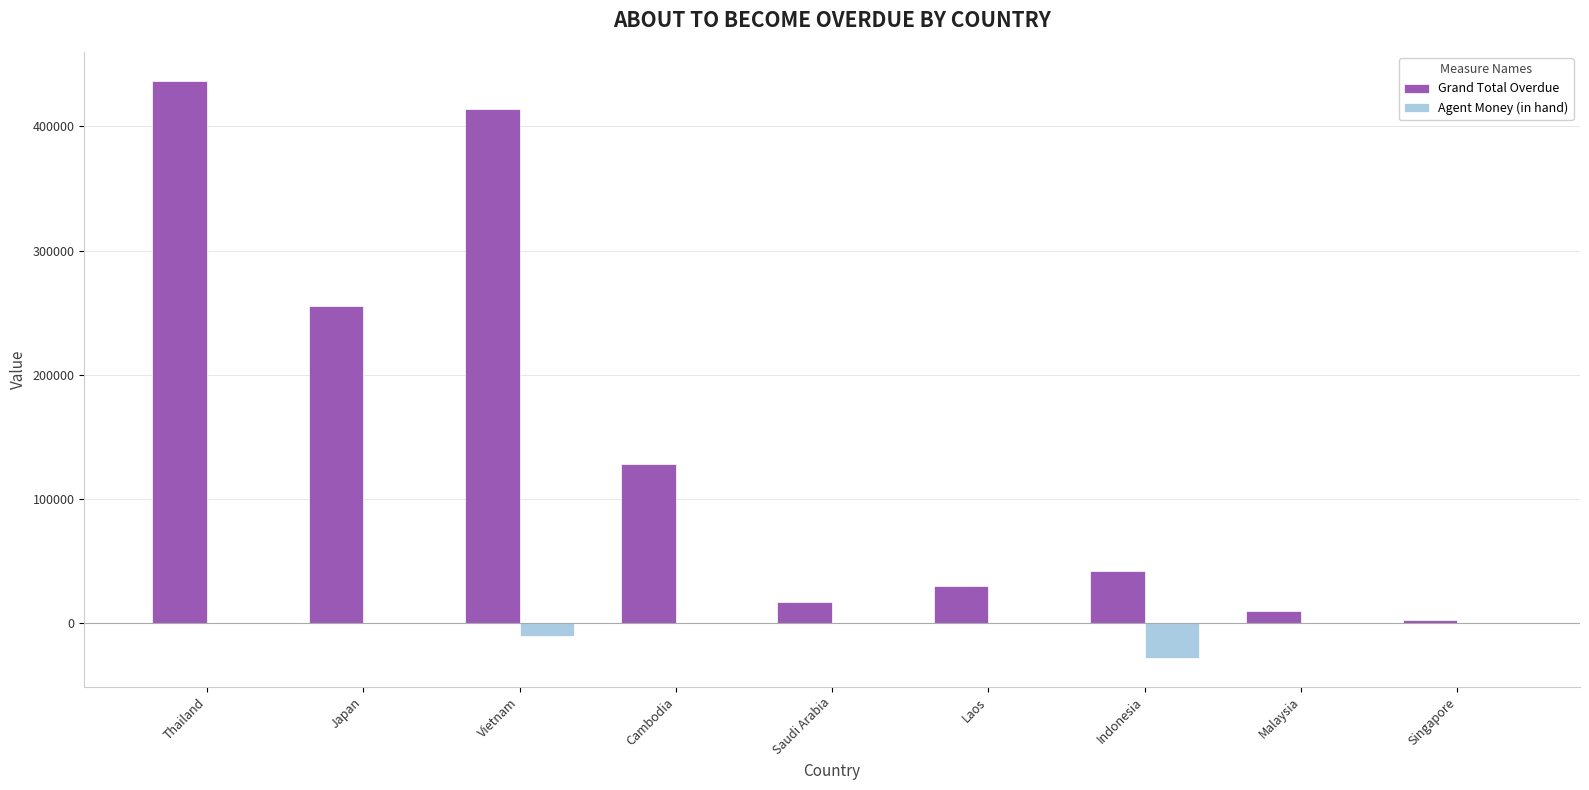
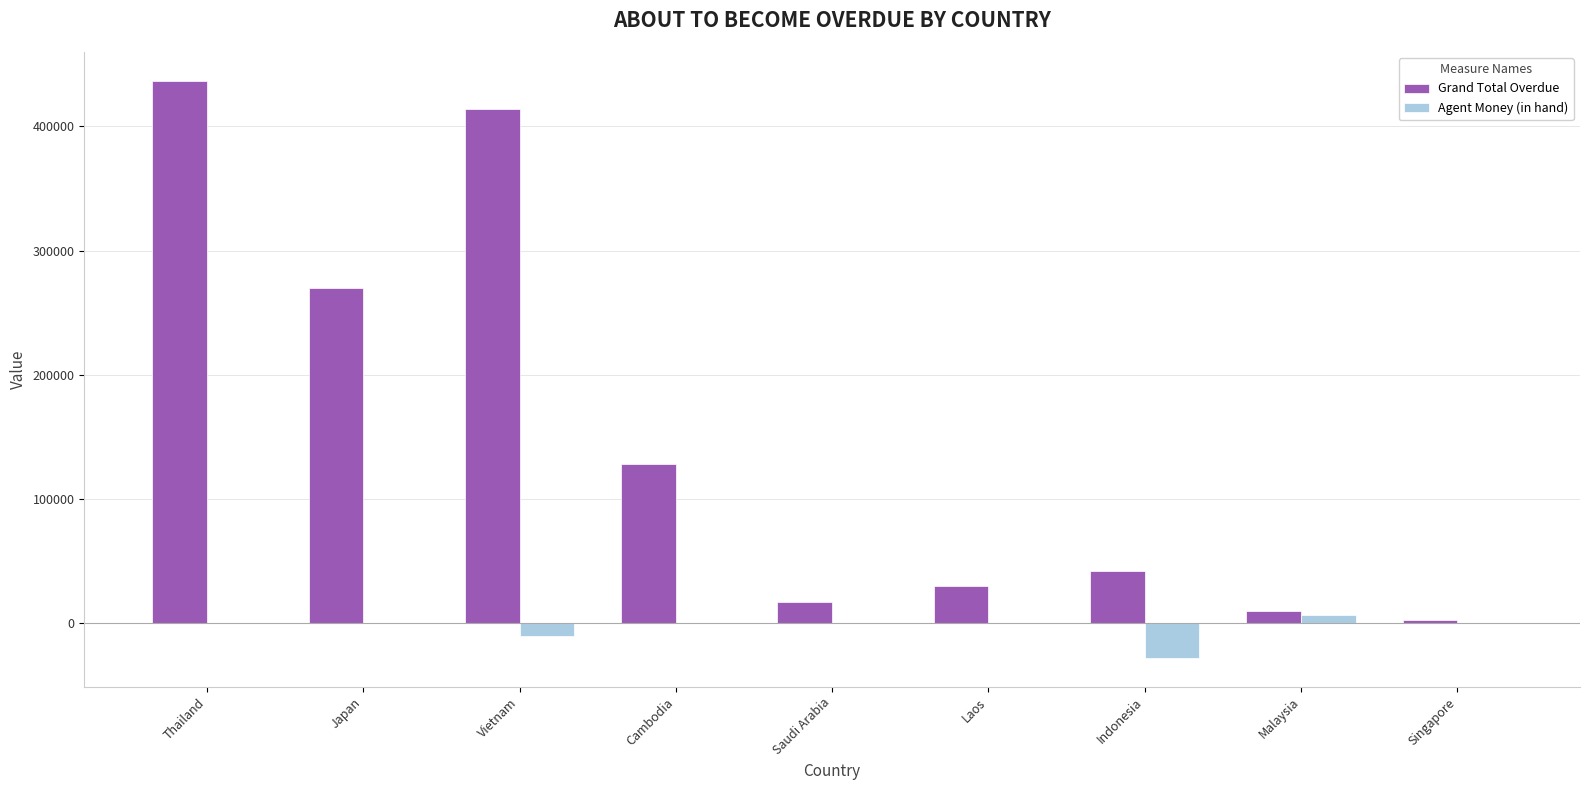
Grand Total Overdue, Japan: 255000 -> 270000
Agent Money (in hand), Malaysia: 0 -> 7000
